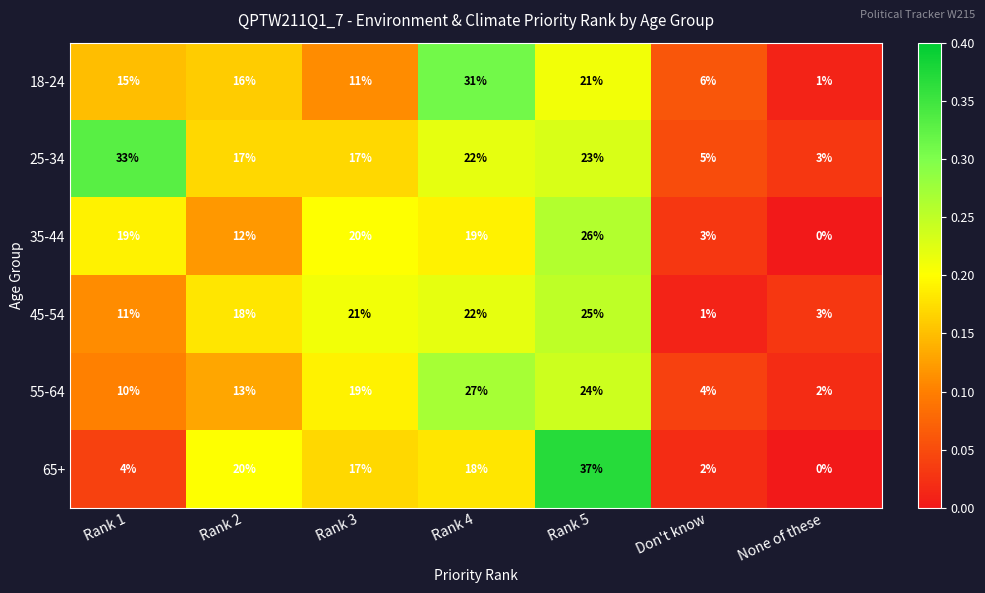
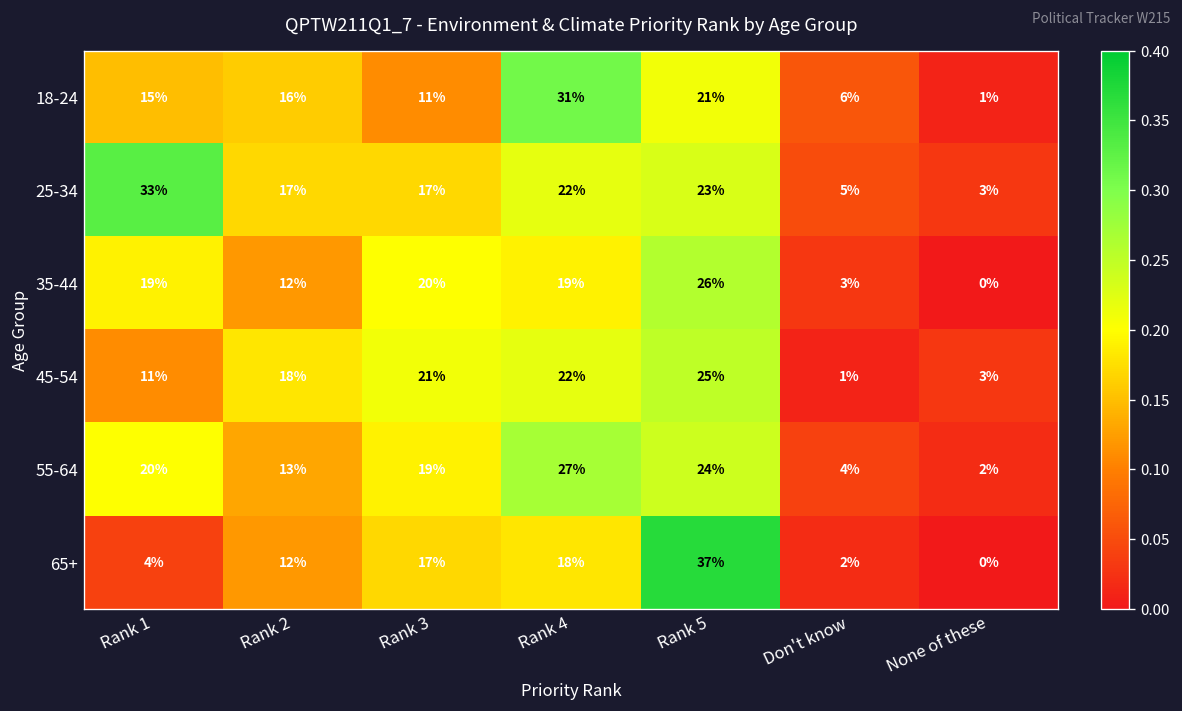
55-64, Rank 1: 10% -> 20%
65+, Rank 2: 20% -> 12%
